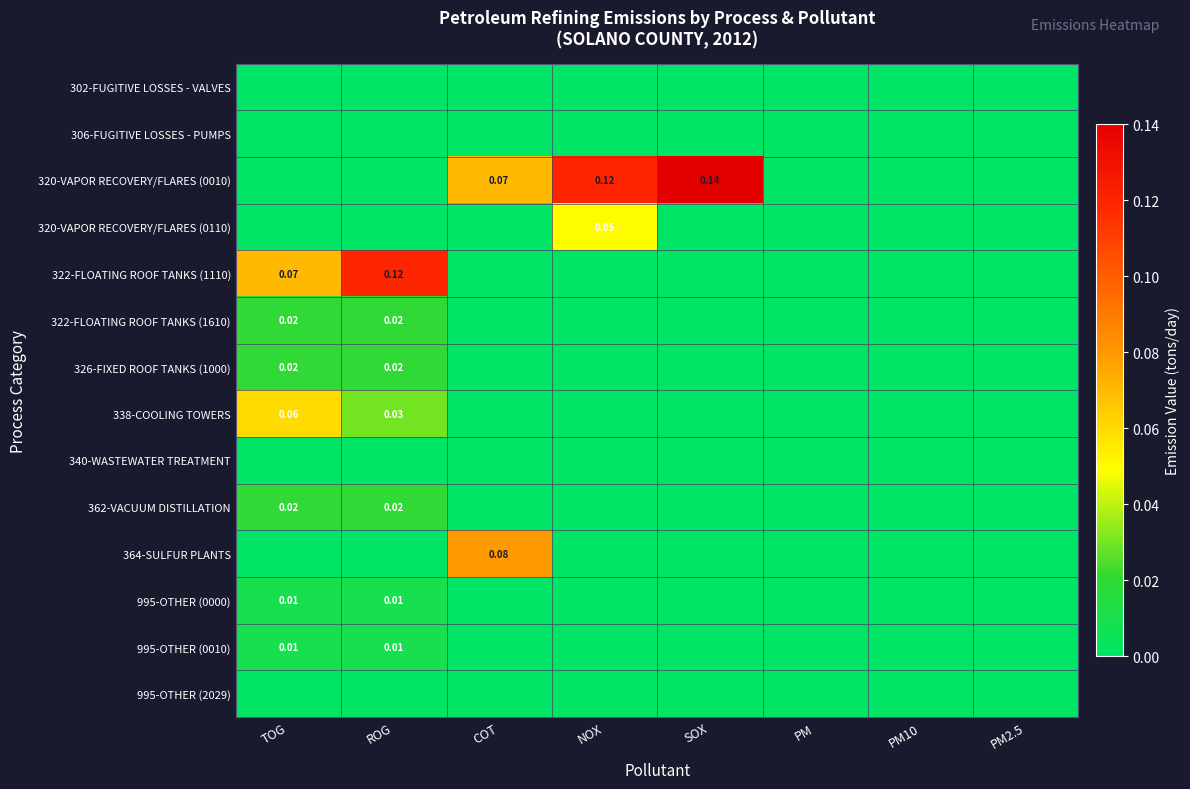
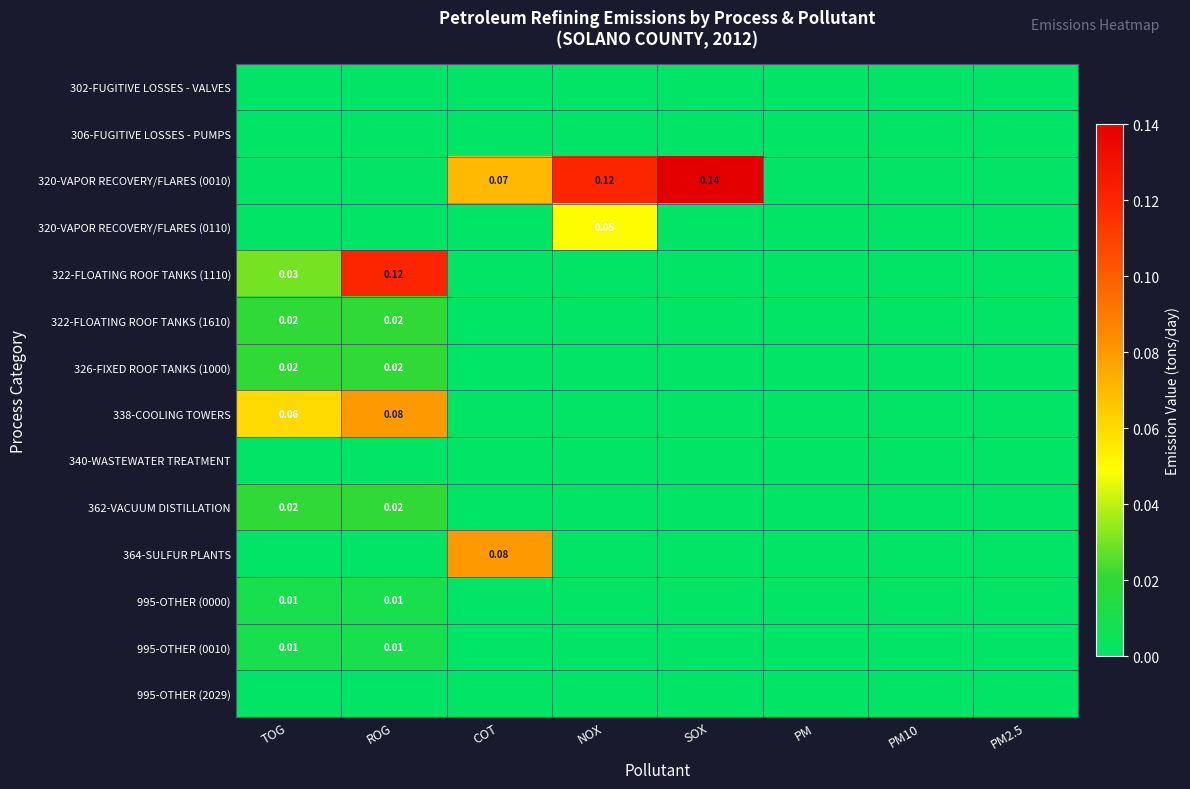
322-FLOATING ROOF TANKS (1110), TOG: 0.07 -> 0.03
338-COOLING TOWERS, ROG: 0.03 -> 0.08
